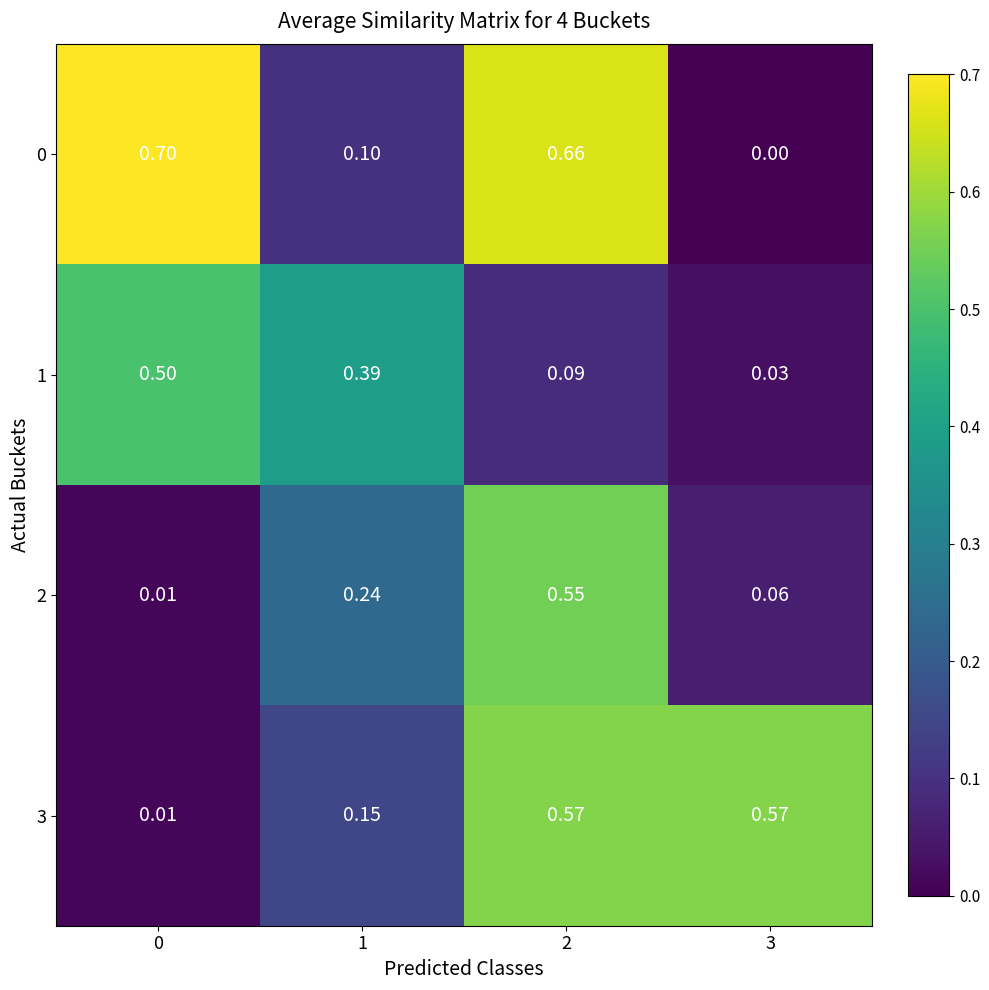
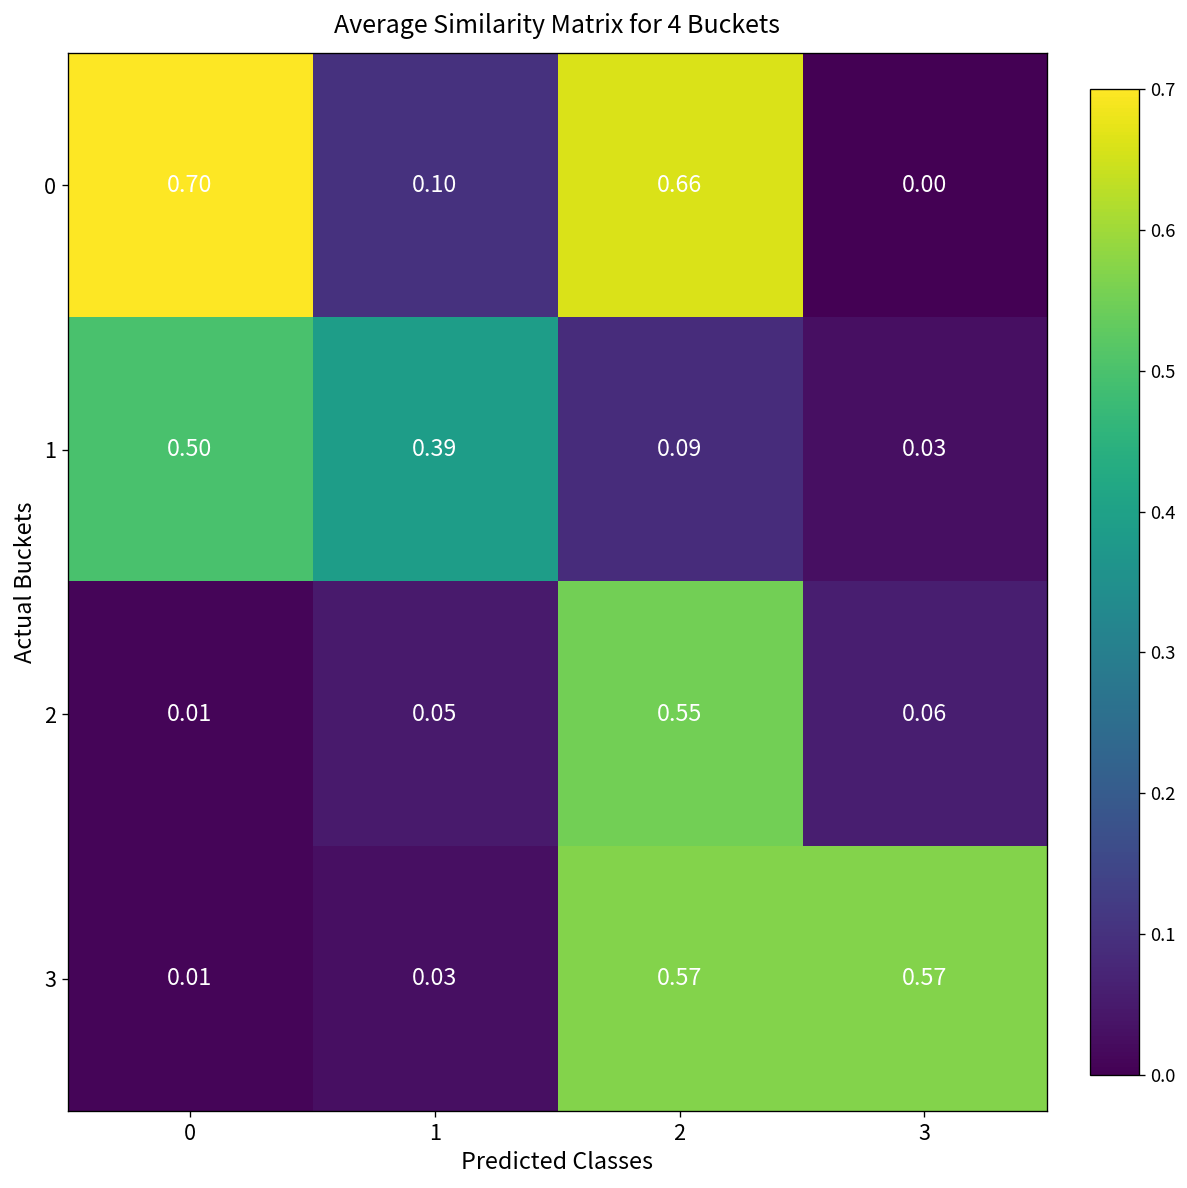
2, 1: 0.24 -> 0.05
3, 1: 0.15 -> 0.03
